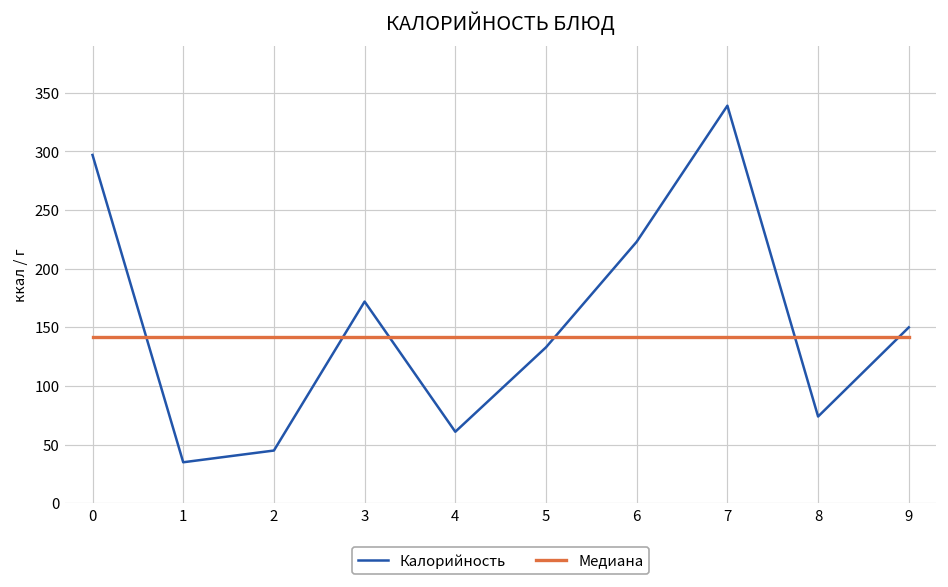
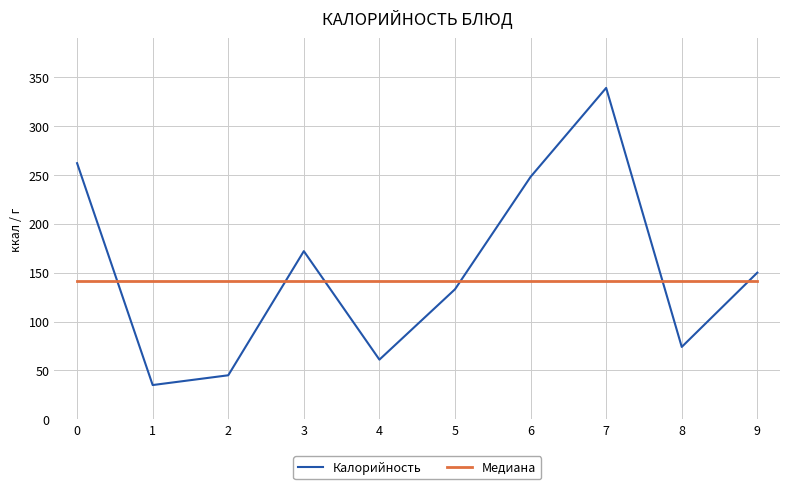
Калорийность, 0: 300 -> 260
Калорийность, 6: 220 -> 250
